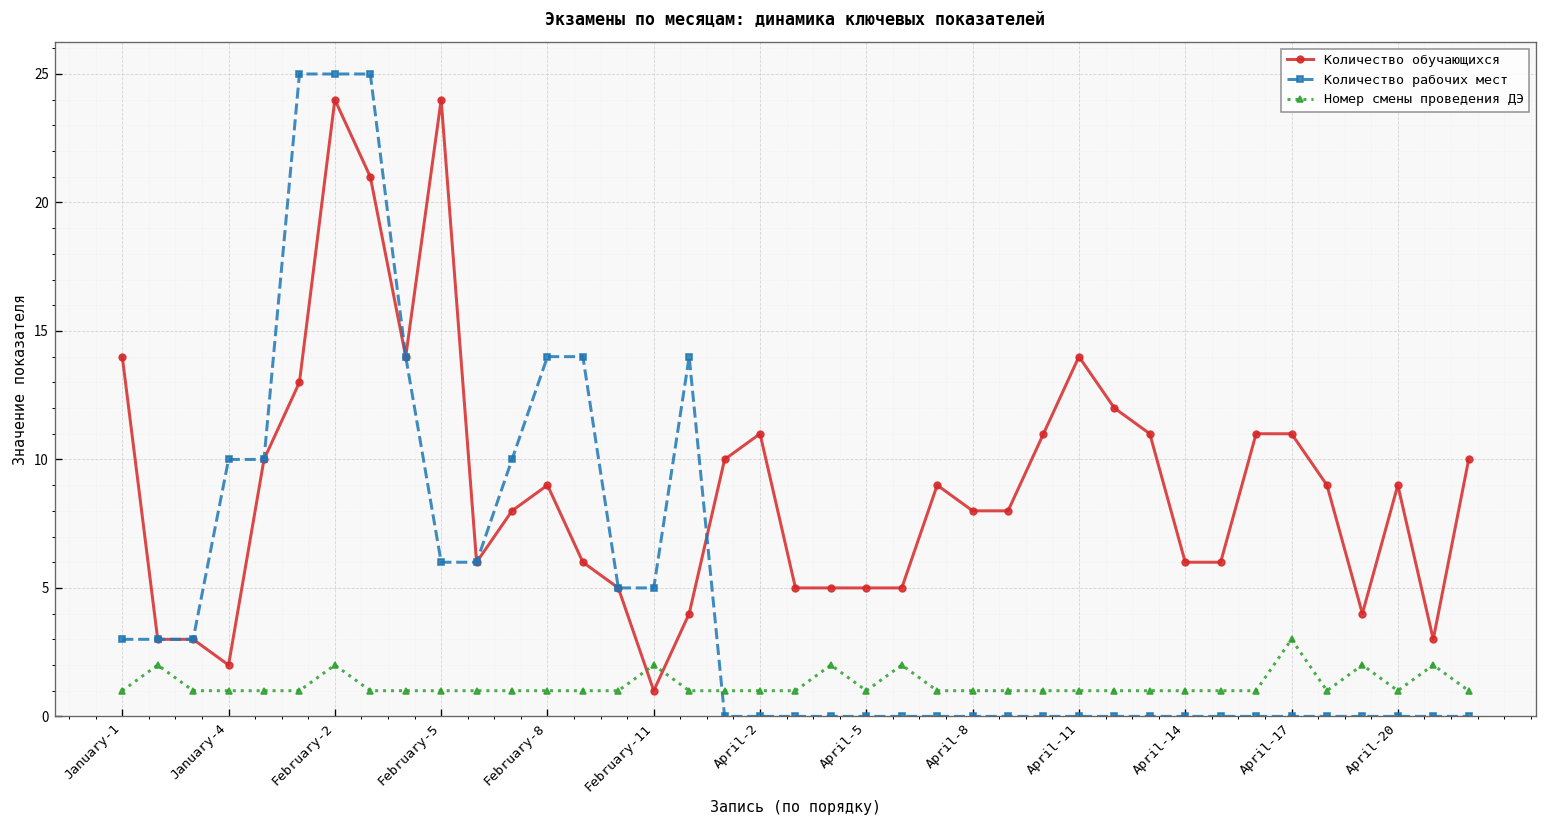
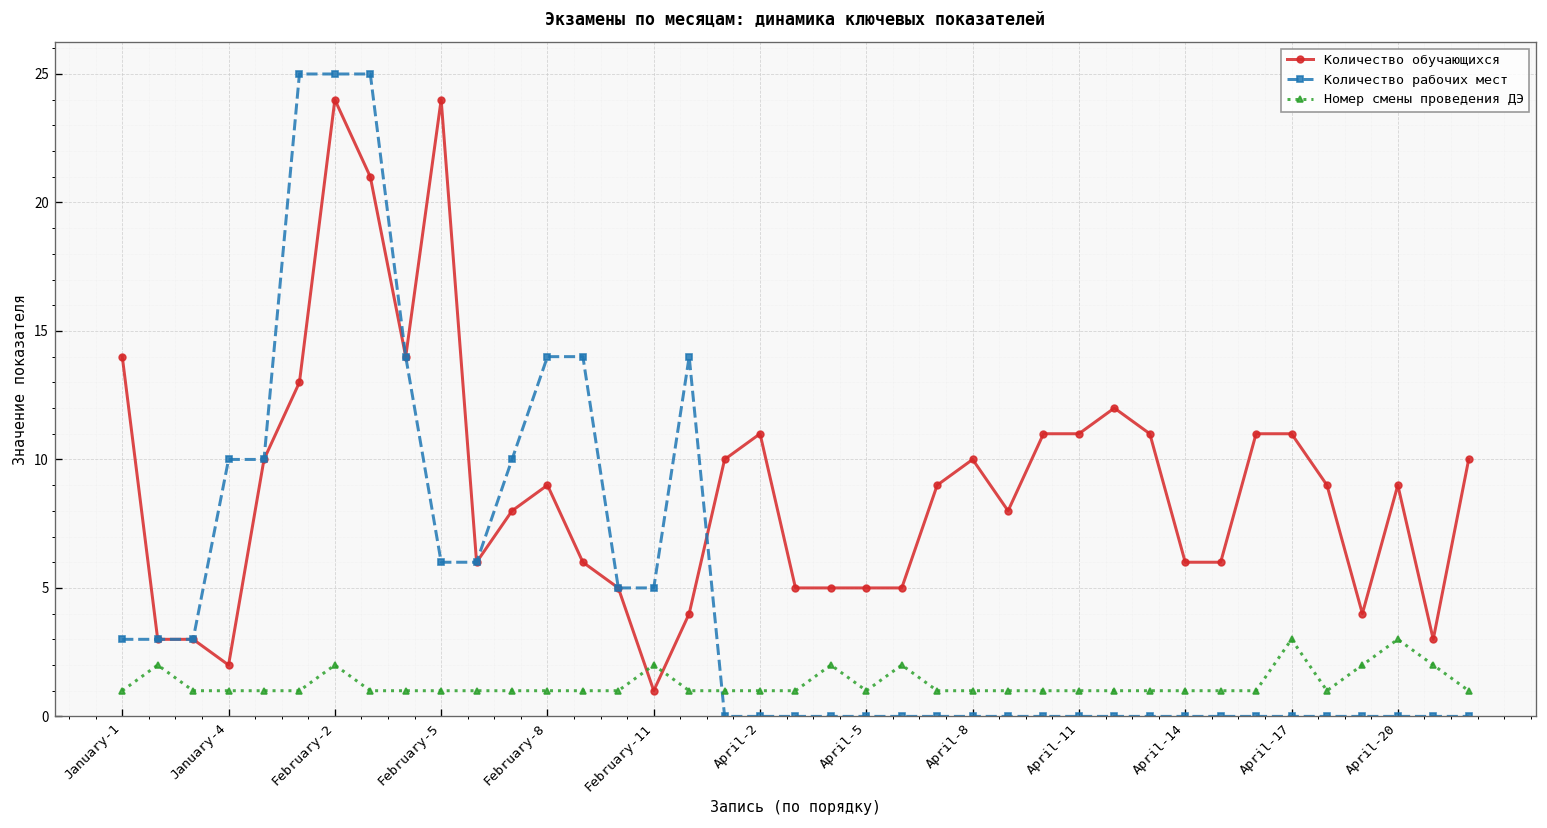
Количество обучающихся, April-8: 8 -> 10
Количество обучающихся, April-11: 14 -> 11
Номер смены проведения ДЭ, April-20: 1 -> 3
